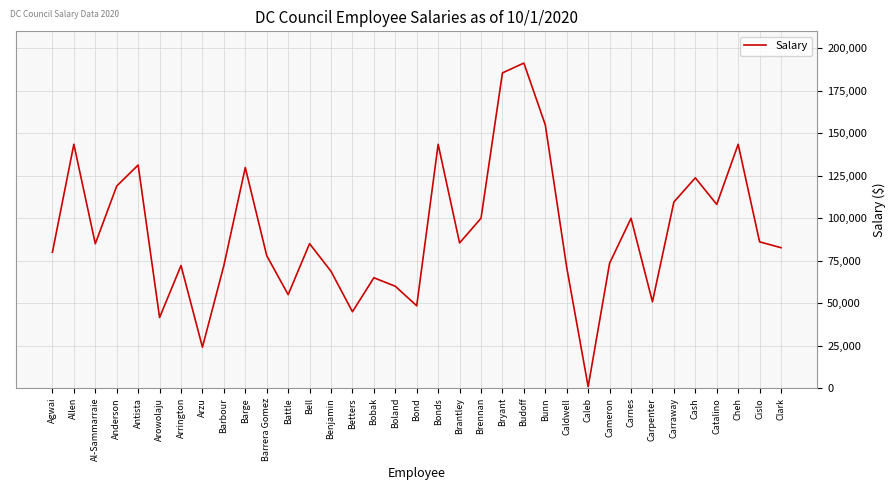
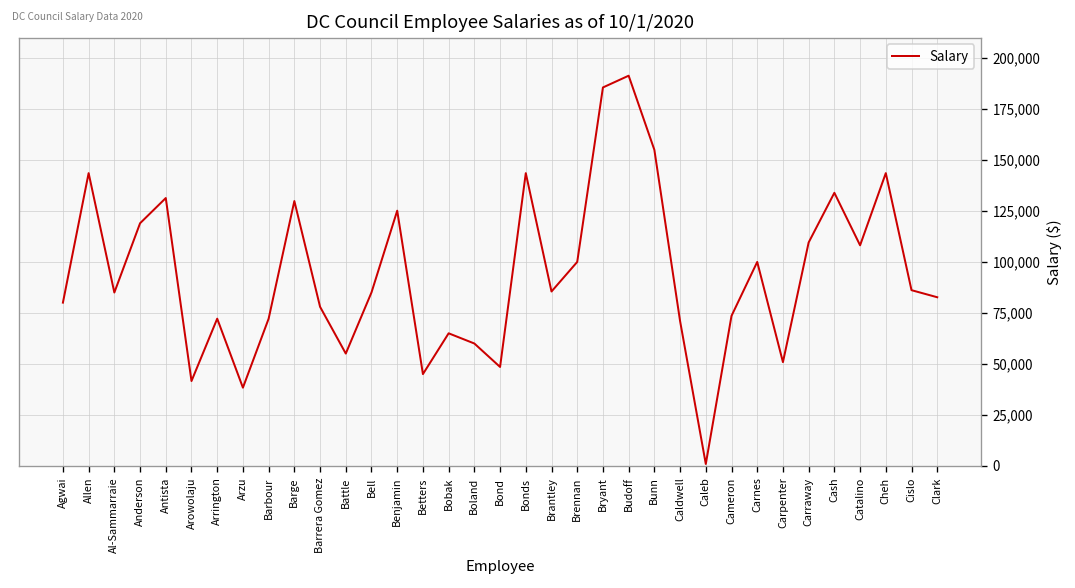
Arzu: 24,000 -> 38,000
Benjamin: 69,000 -> 125,000
Cash: 124,000 -> 134,000
